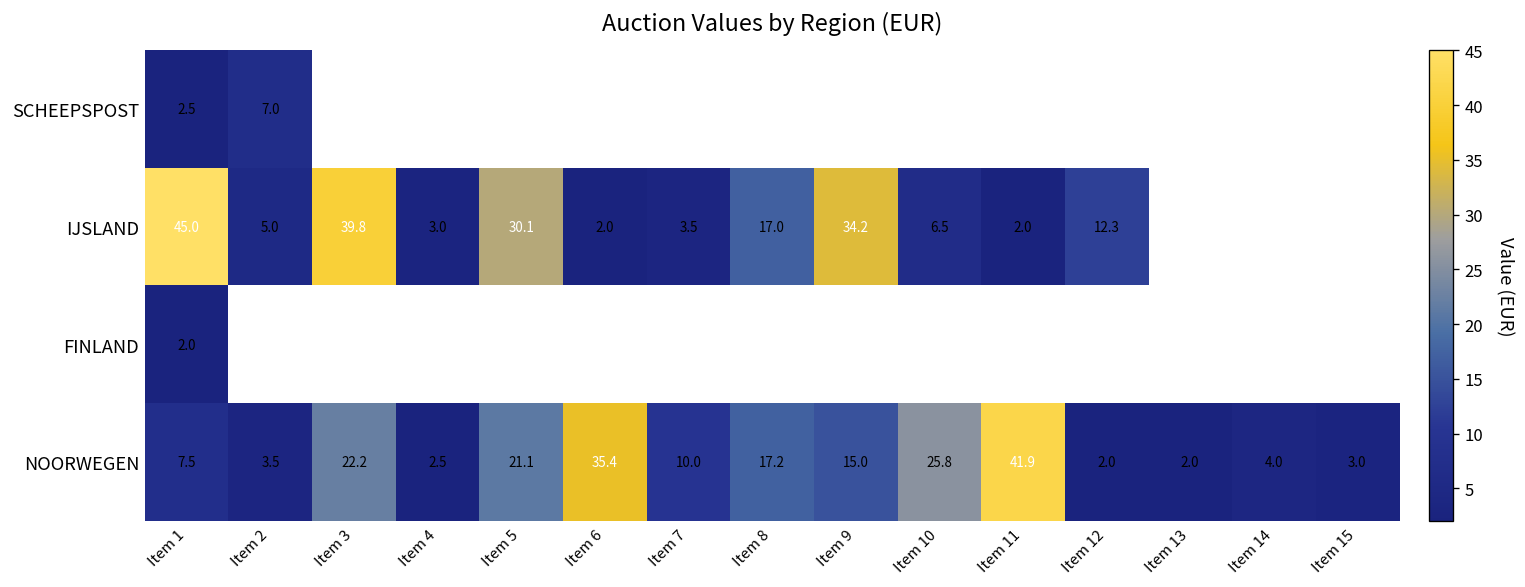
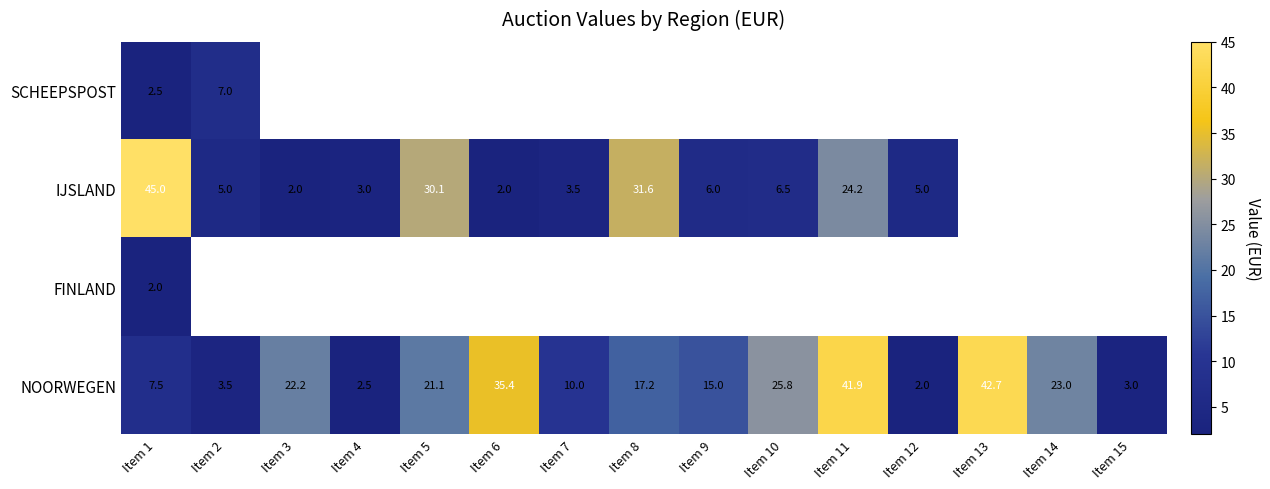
IJSLAND, Item 3: 39.8 -> 2.0
IJSLAND, Item 8: 17.0 -> 31.6
IJSLAND, Item 9: 34.2 -> 6.0
IJSLAND, Item 11: 2.0 -> 24.2
IJSLAND, Item 12: 12.3 -> 5.0
NOORWEGEN, Item 13: 2.0 -> 42.7
NOORWEGEN, Item 14: 4.0 -> 23.0
